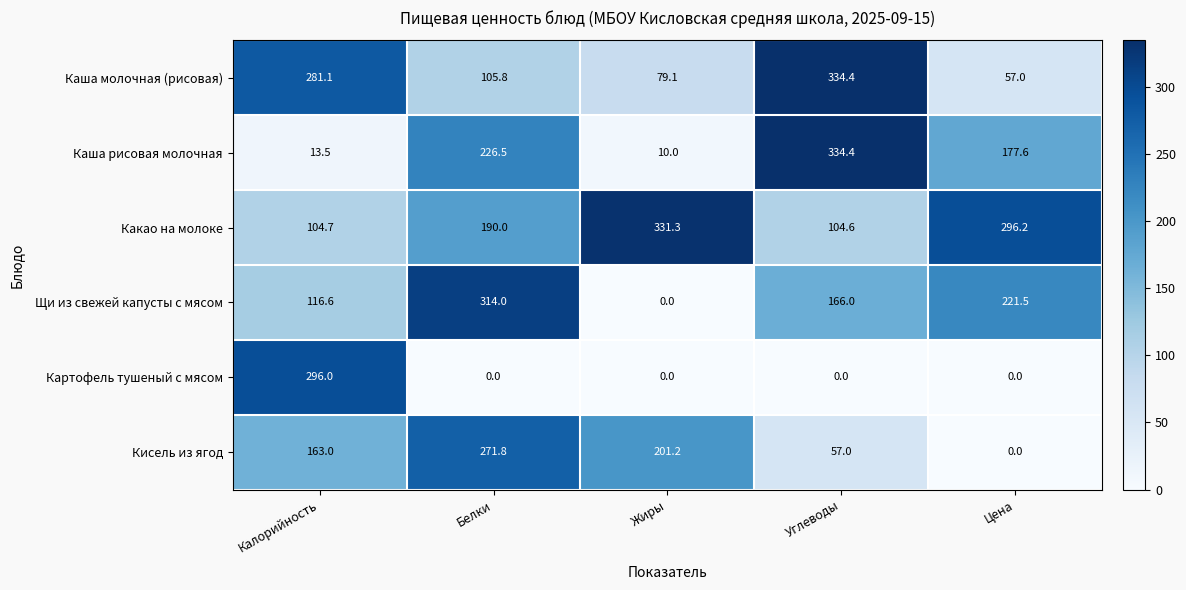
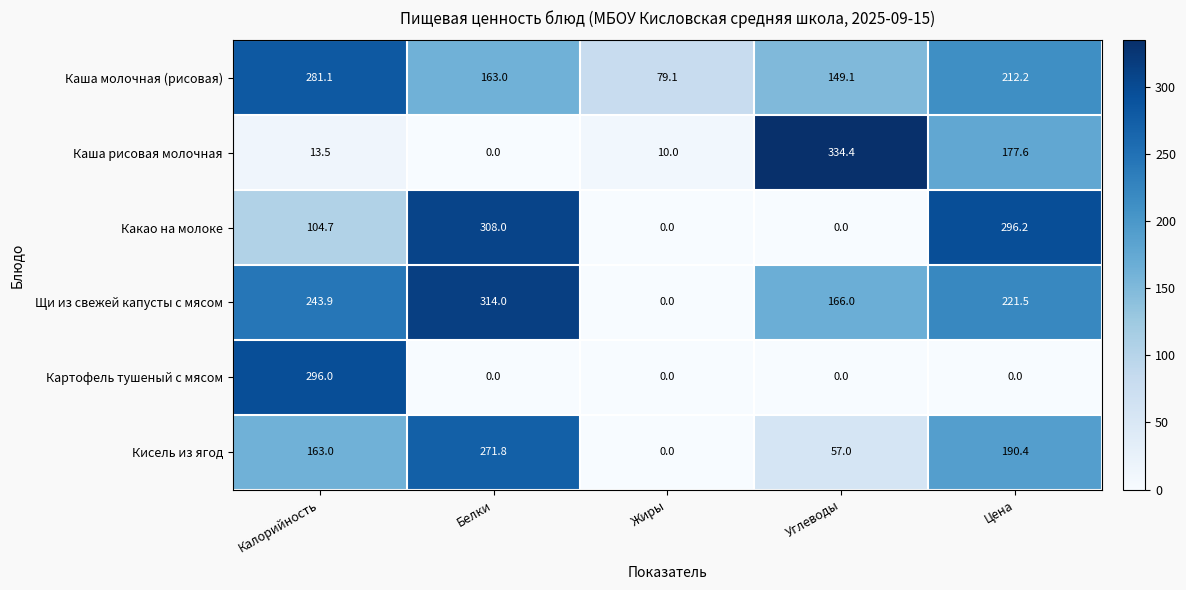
Каша молочная (рисовая), Белки: 105.8 -> 163.0
Каша молочная (рисовая), Углеводы: 334.4 -> 149.1
Каша молочная (рисовая), Цена: 57.0 -> 212.2
Каша рисовая молочная, Белки: 226.5 -> 0.0
Какао на молоке, Белки: 190.0 -> 308.0
Какао на молоке, Жиры: 331.3 -> 0.0
Какао на молоке, Углеводы: 104.6 -> 0.0
Щи из свежей капусты с мясом, Калорийность: 116.6 -> 243.9
Кисель из ягод, Жиры: 201.2 -> 0.0
Кисель из ягод, Цена: 0.0 -> 190.4
